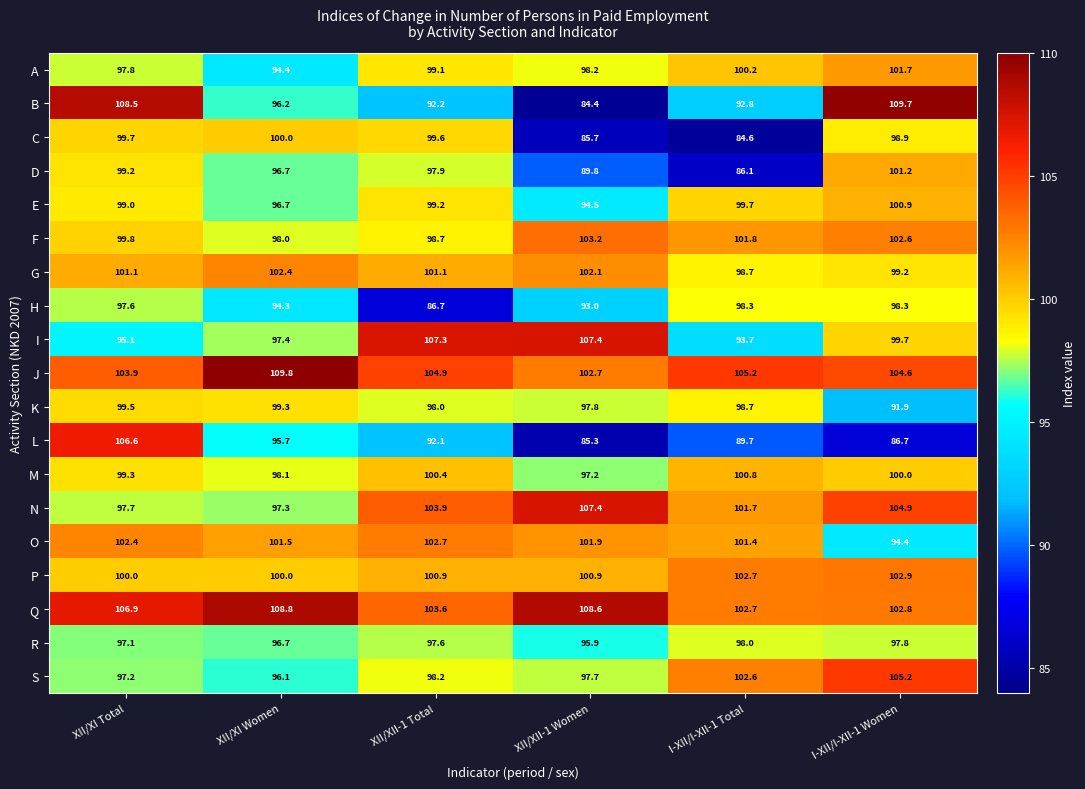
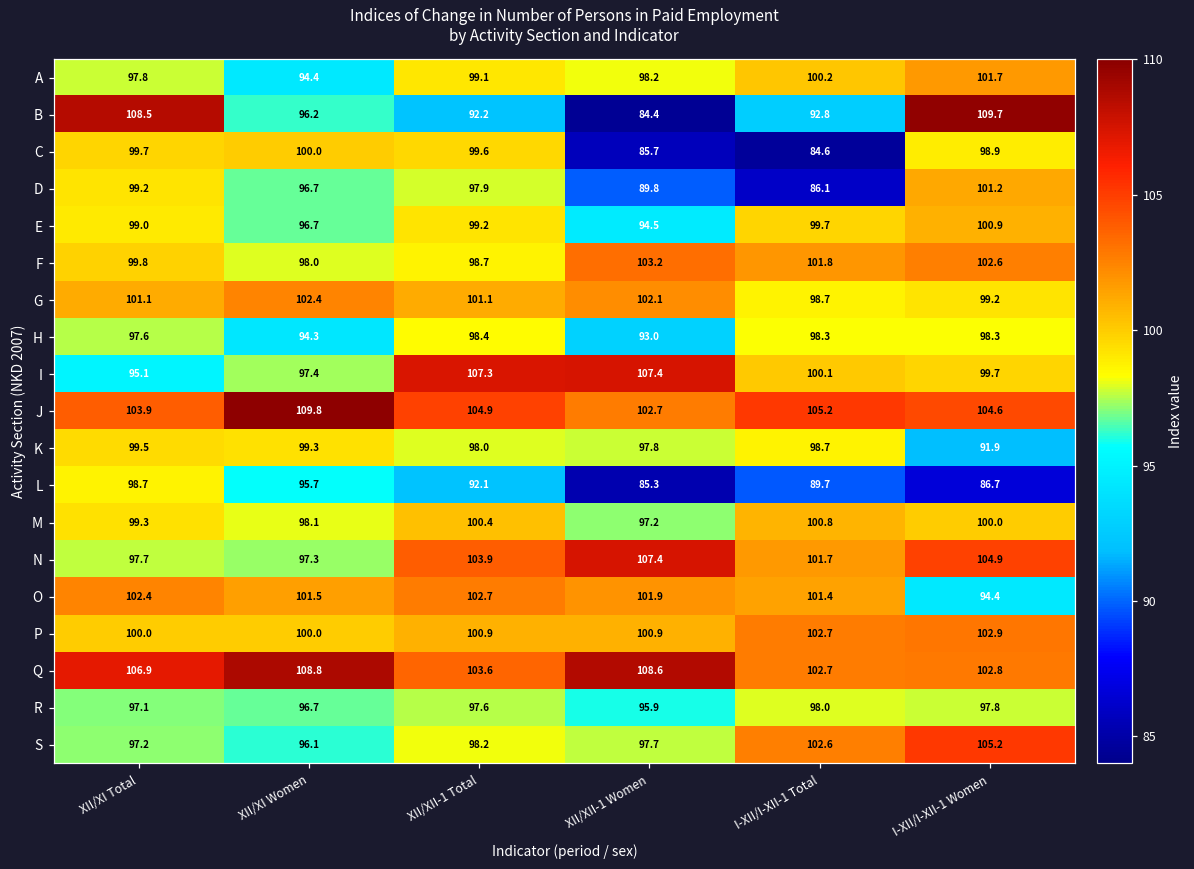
H, XII/XII-1 Total: 86.7 -> 98.4
I, I-XII/I-XII-1 Total: 93.7 -> 100.1
L, XII/XI Total: 106.6 -> 98.7
